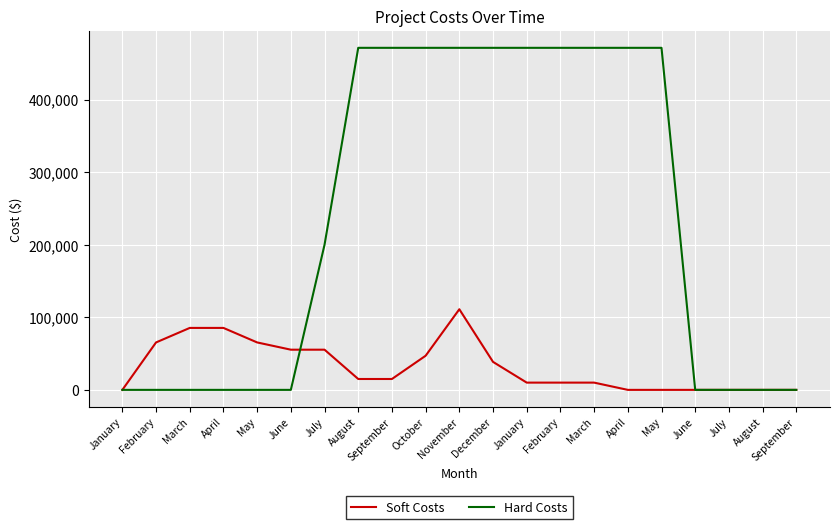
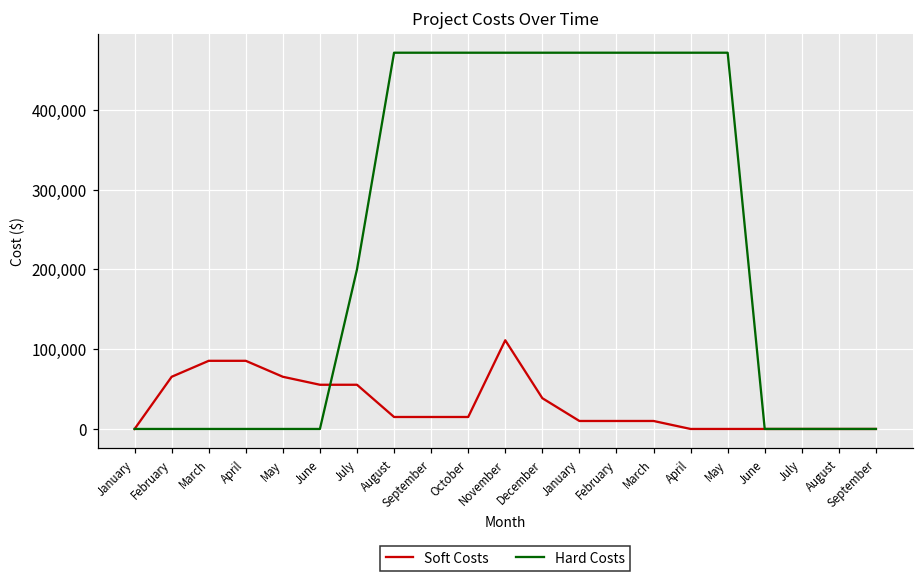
Soft Costs, October: 50,000 -> 20,000
